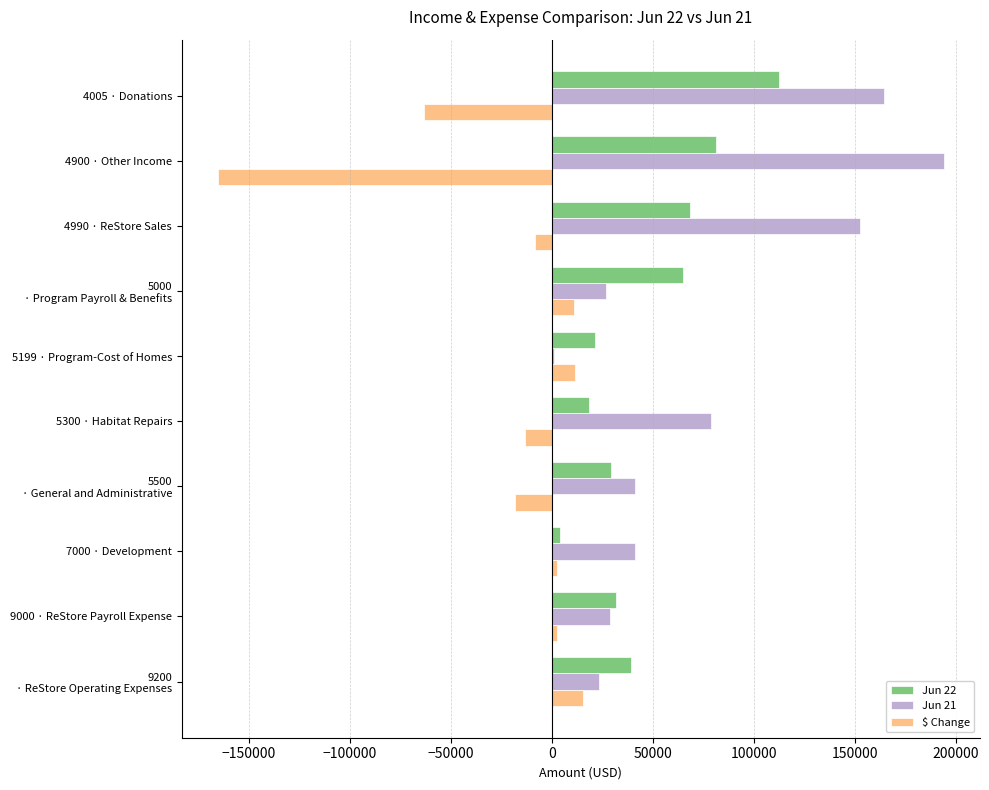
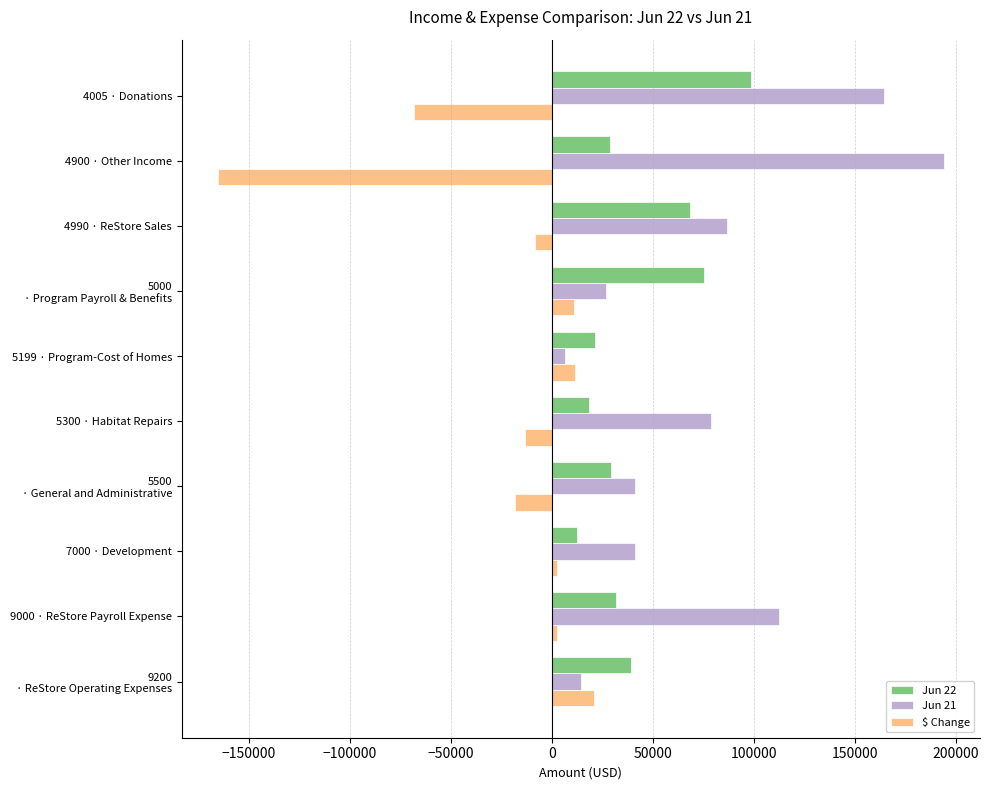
Jun 22, 4005 · Donations: 112000 -> 99000
$ Change, 4005 · Donations: -63000 -> -68000
Jun 22, 4900 · Other Income: 81000 -> 29000
Jun 21, 4990 · ReStore Sales: 152000 -> 87000
Jun 22, 5000 · Program Payroll & Benefits: 65000 -> 75000
Jun 21, 5199 · Program-Cost of Homes: 1000 -> 6000
Jun 22, 7000 · Development: 4000 -> 12000
Jun 21, 9000 · ReStore Payroll Expense: 29000 -> 112000
Jun 21, 9200 · ReStore Operating Expenses: 24000 -> 14000
$ Change, 9200 · ReStore Operating Expenses: 16000 -> 21000
